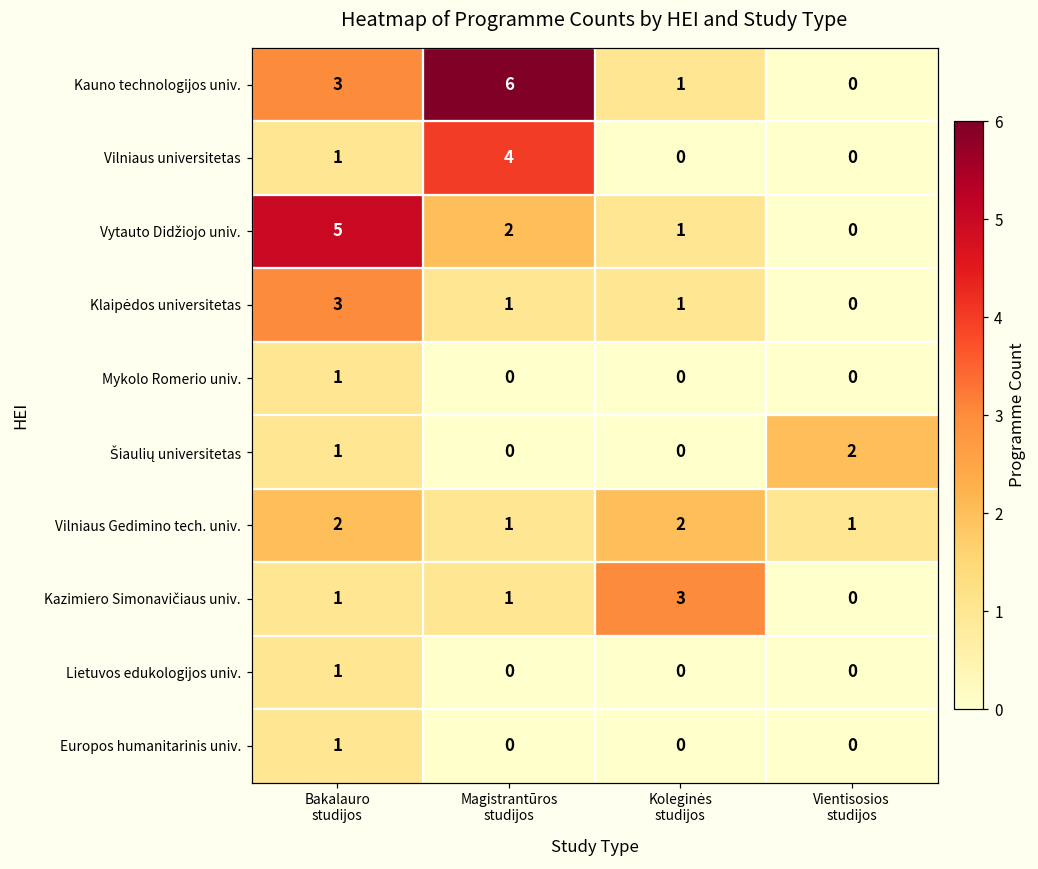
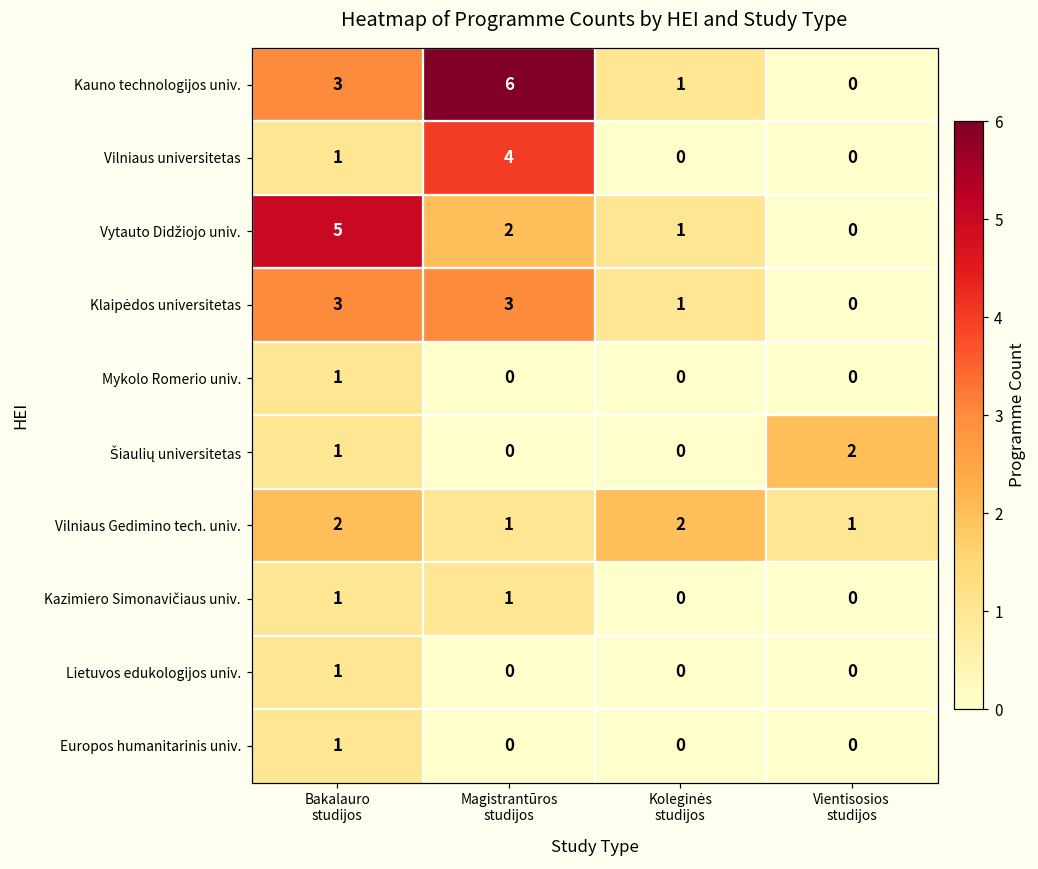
Klaipėdos universitetas, Magistrantūros studijos: 1 -> 3
Kazimiero Simonavičiaus univ., Koleginės studijos: 3 -> 0
